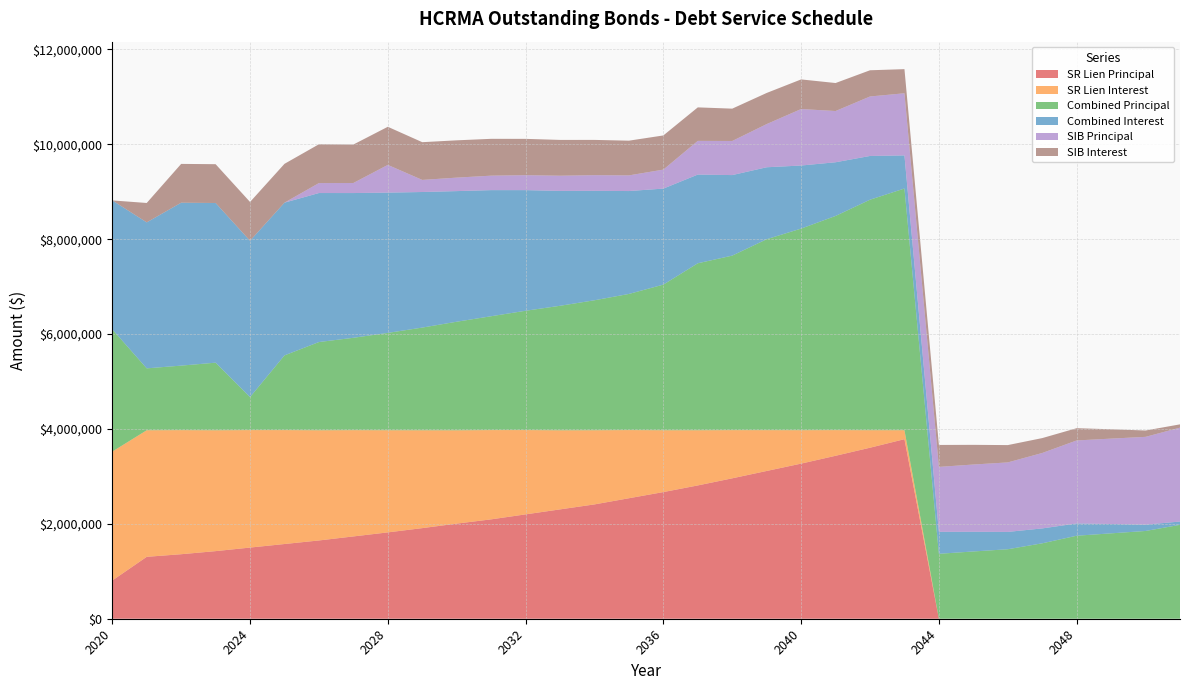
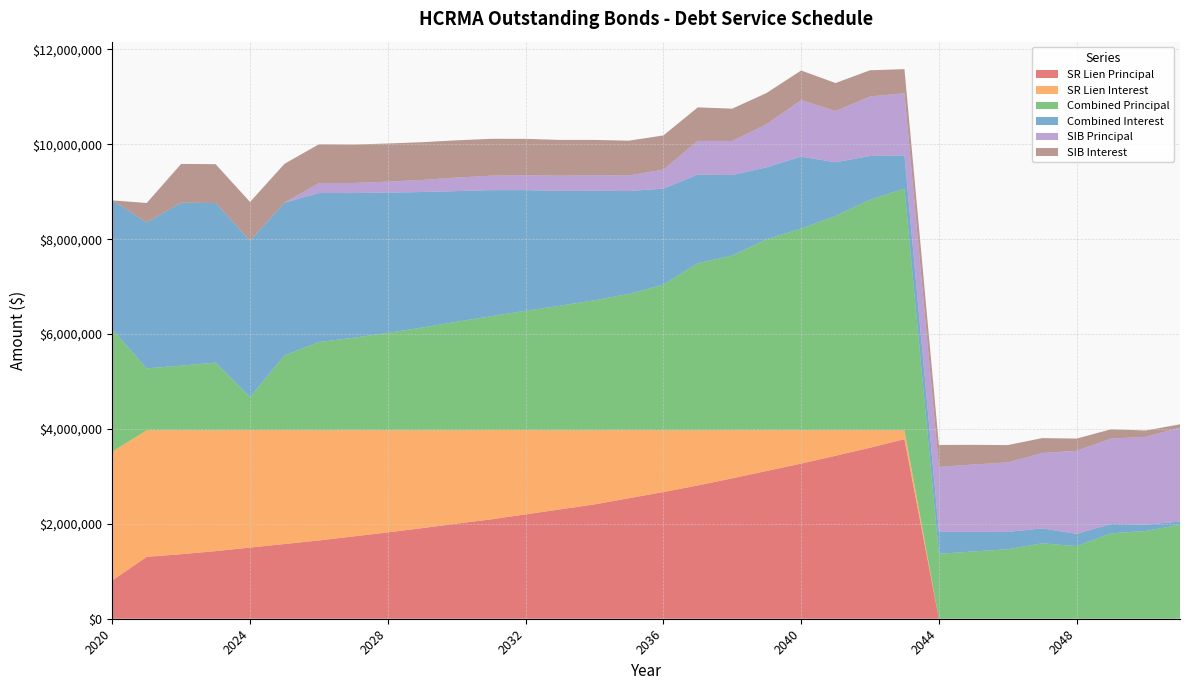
SIB Principal, 2028: $600,000 -> $200,000
Combined Interest, 2040: $1,300,000 -> $1,500,000
Combined Principal, 2048: $1,800,000 -> $1,500,000
